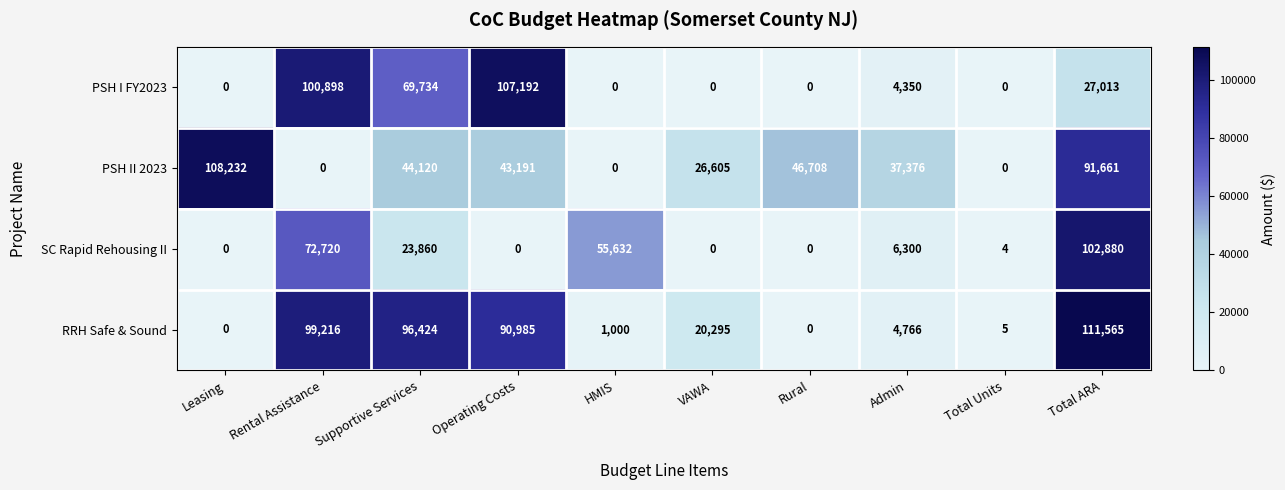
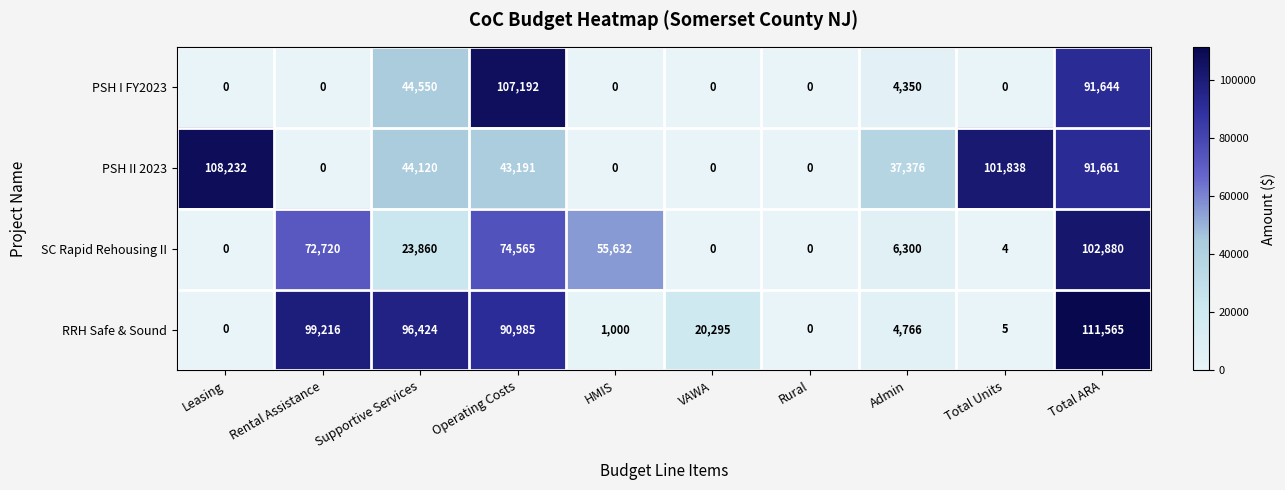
PSH I FY2023, Rental Assistance: 100,898 -> 0
PSH I FY2023, Supportive Services: 69,734 -> 44,550
PSH I FY2023, Total ARA: 27,013 -> 91,644
PSH II 2023, VAWA: 26,605 -> 0
PSH II 2023, Rural: 46,708 -> 0
PSH II 2023, Total Units: 0 -> 101,838
SC Rapid Rehousing II, Operating Costs: 0 -> 74,565
